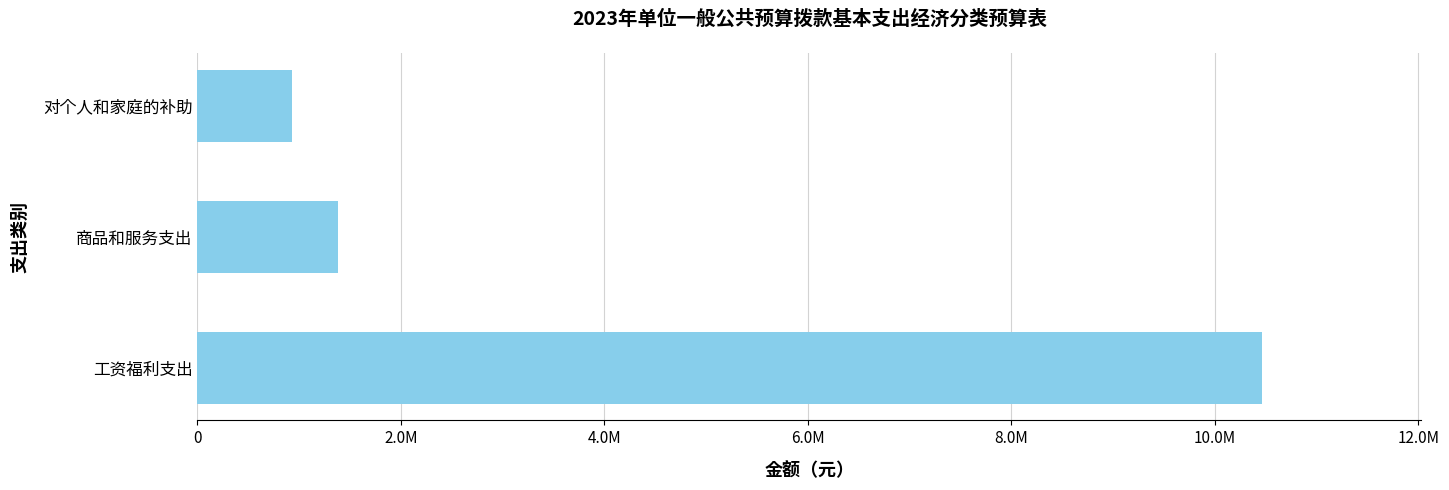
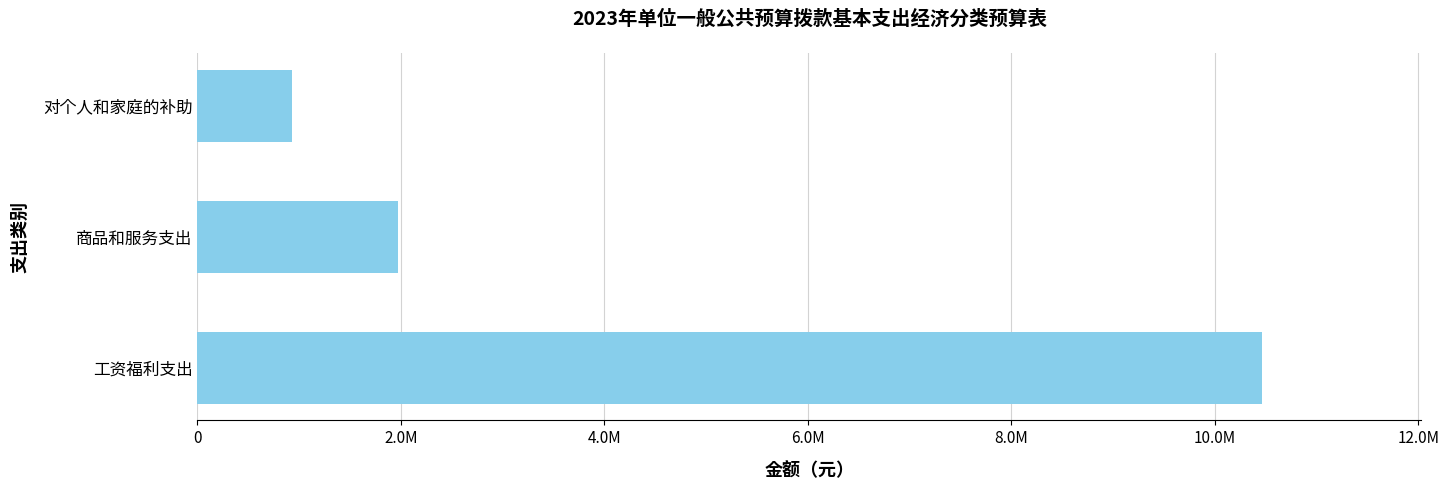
商品和服务支出: 1390000 -> 1970000
